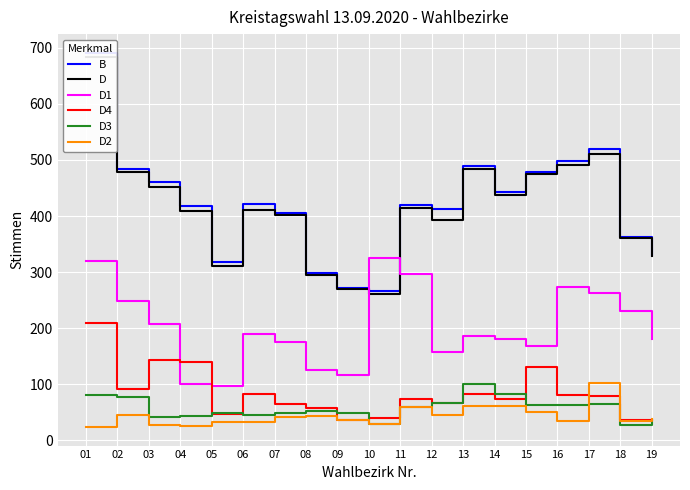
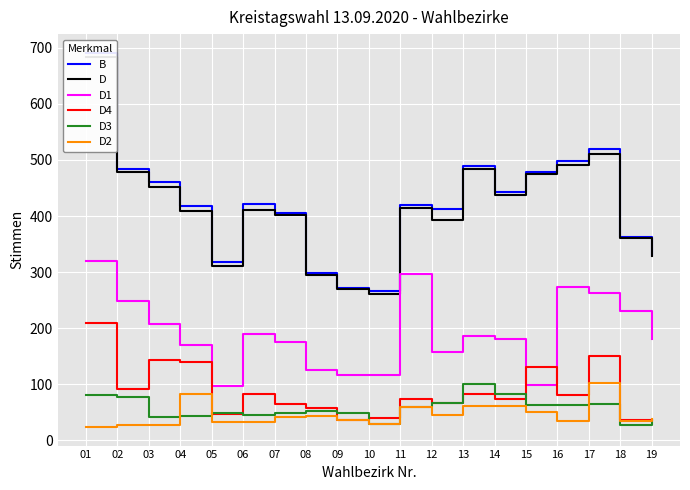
D2, 02: 50 -> 30
D1, 04: 100 -> 170
D2, 04: 30 -> 80
D1, 10: 330 -> 120
D1, 15: 170 -> 100
D4, 17: 80 -> 150
